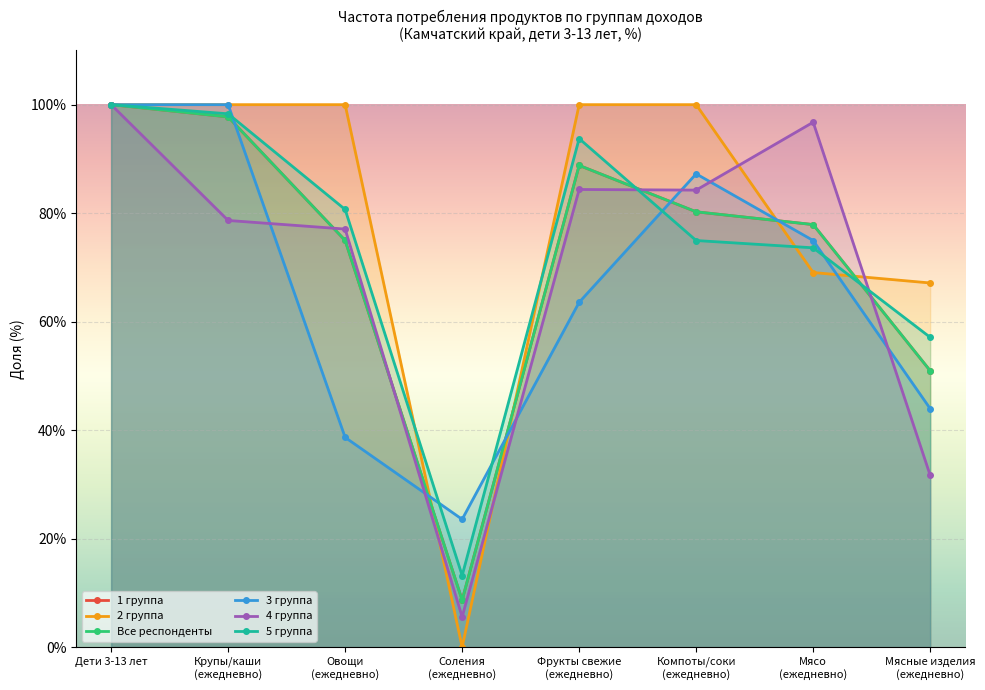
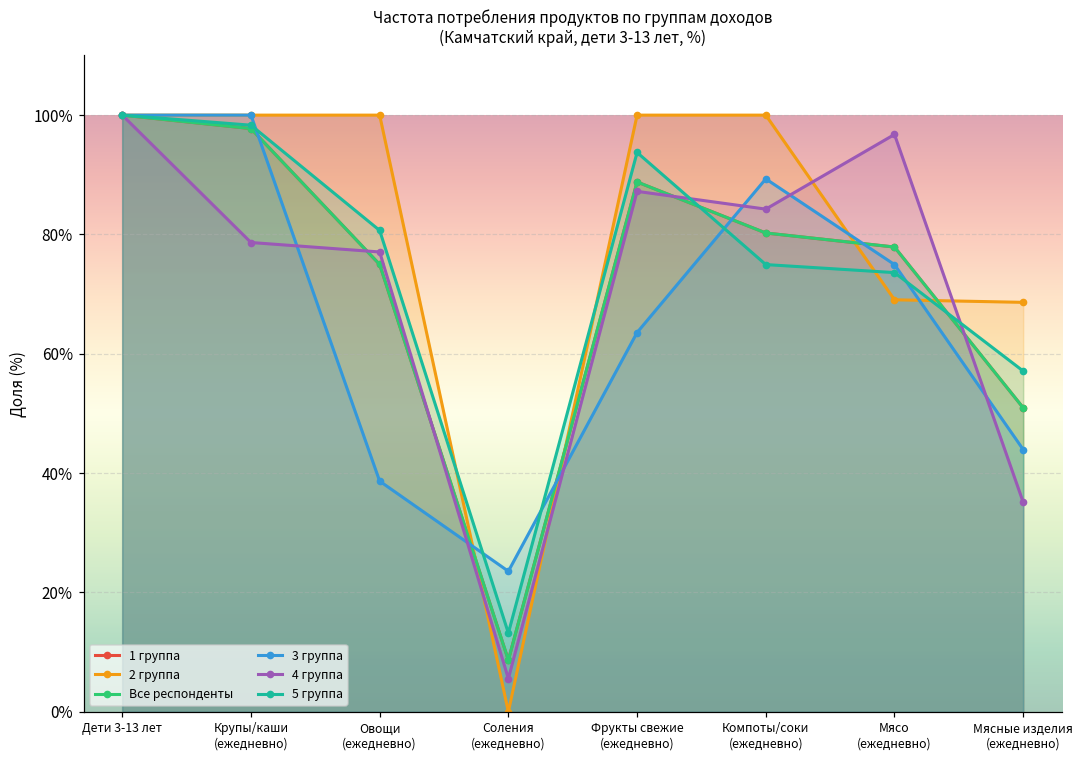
4 группа, Фрукты свежие (ежедневно): 84% -> 87%
3 группа, Компоты/соки (ежедневно): 87% -> 89%
2 группа, Мясные изделия (ежедневно): 67% -> 69%
4 группа, Мясные изделия (ежедневно): 32% -> 35%
